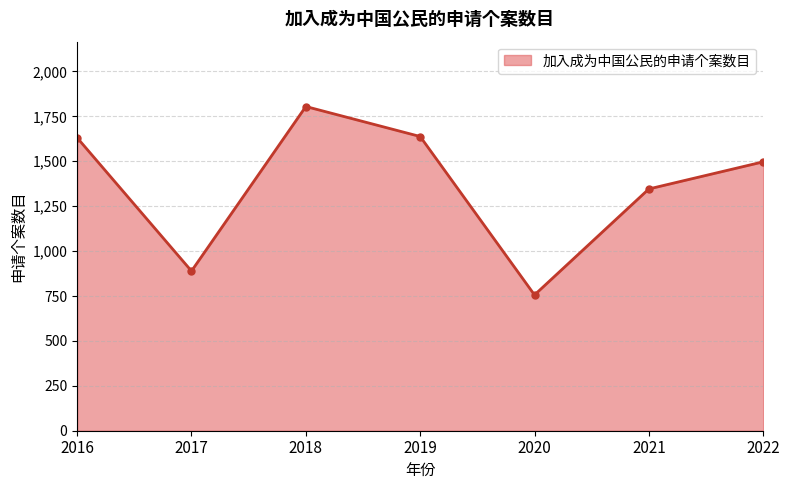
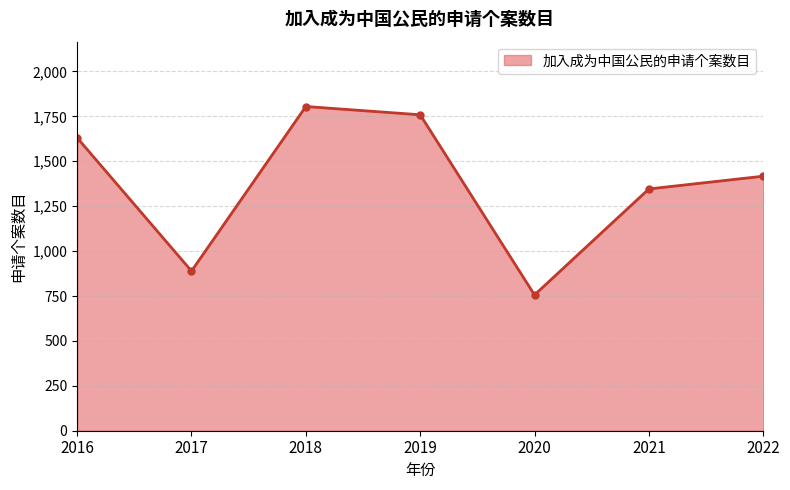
2019: 1,640 -> 1,760
2022: 1,500 -> 1,420
